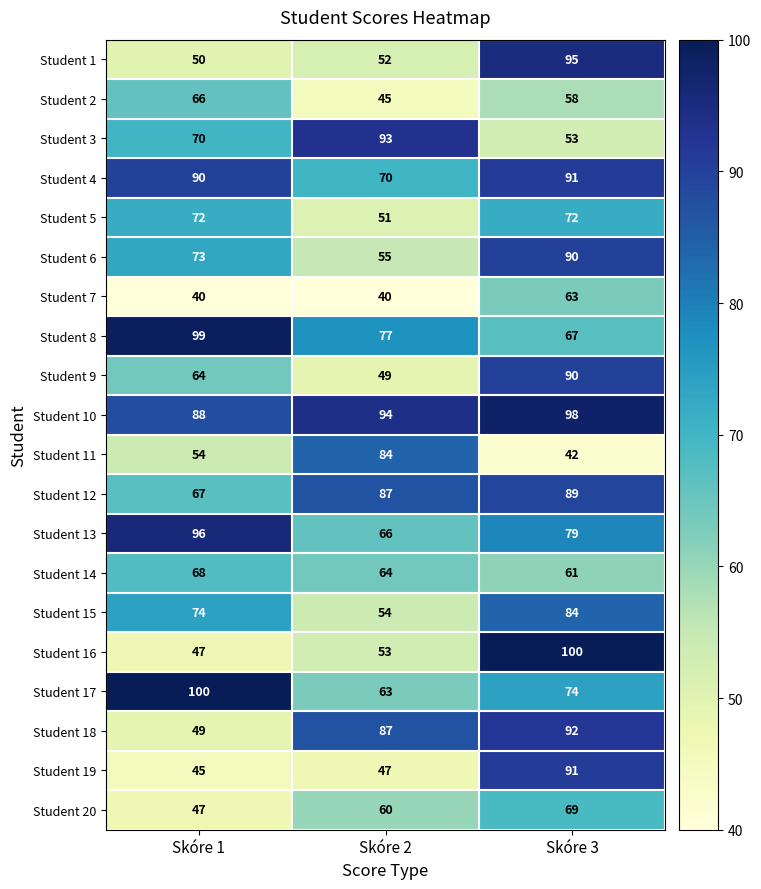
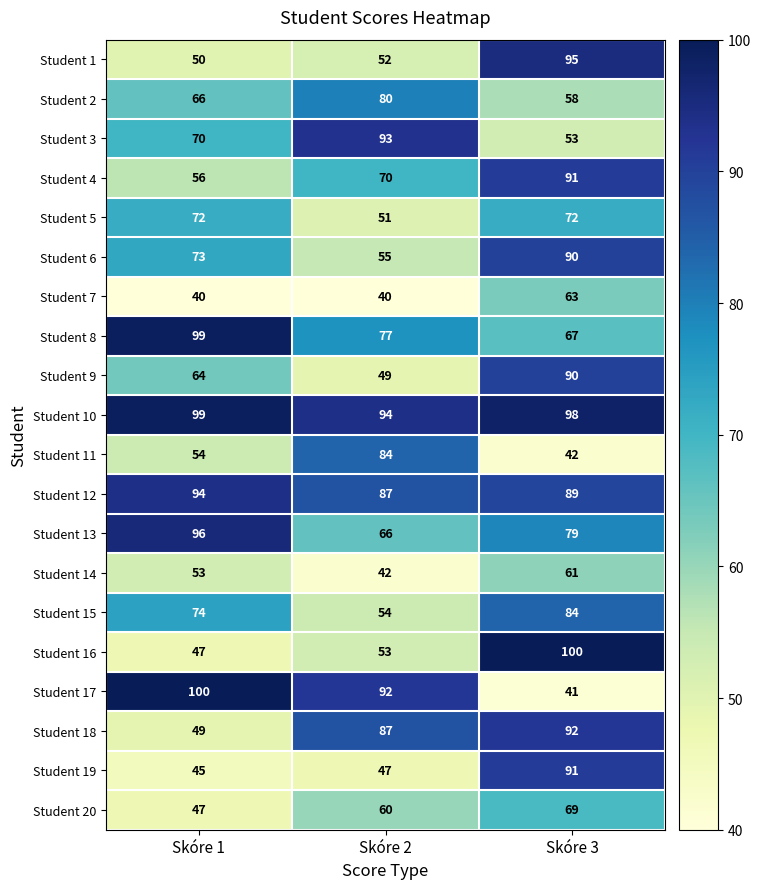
Student 2, Skóre 2: 45 -> 80
Student 4, Skóre 1: 90 -> 56
Student 10, Skóre 1: 88 -> 99
Student 12, Skóre 1: 67 -> 94
Student 14, Skóre 1: 68 -> 53
Student 14, Skóre 2: 64 -> 42
Student 17, Skóre 2: 63 -> 92
Student 17, Skóre 3: 74 -> 41
